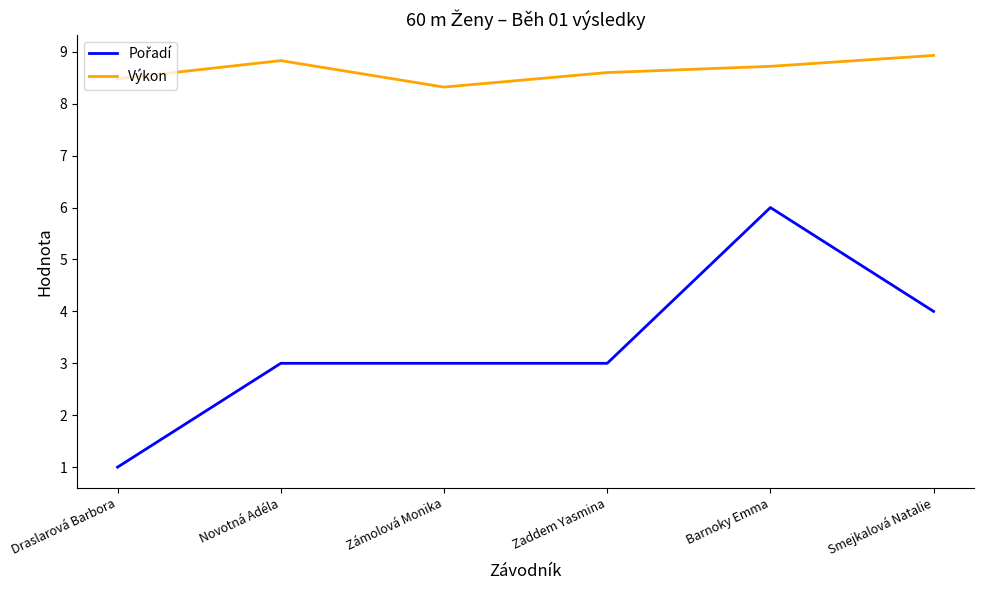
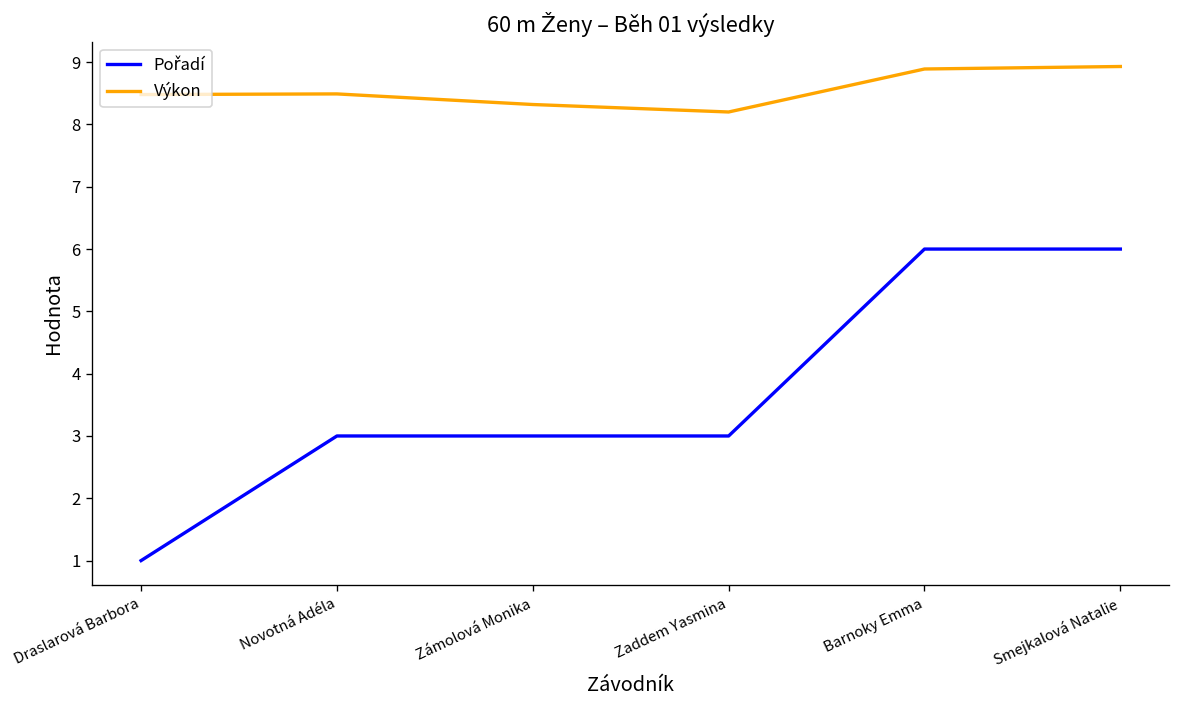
Výkon, Novotná Adéla: 8.8 -> 8.5
Výkon, Zaddem Yasmina: 8.6 -> 8.2
Výkon, Barnoky Emma: 8.7 -> 8.9
Pořadí, Smejkalová Natalie: 4 -> 6
